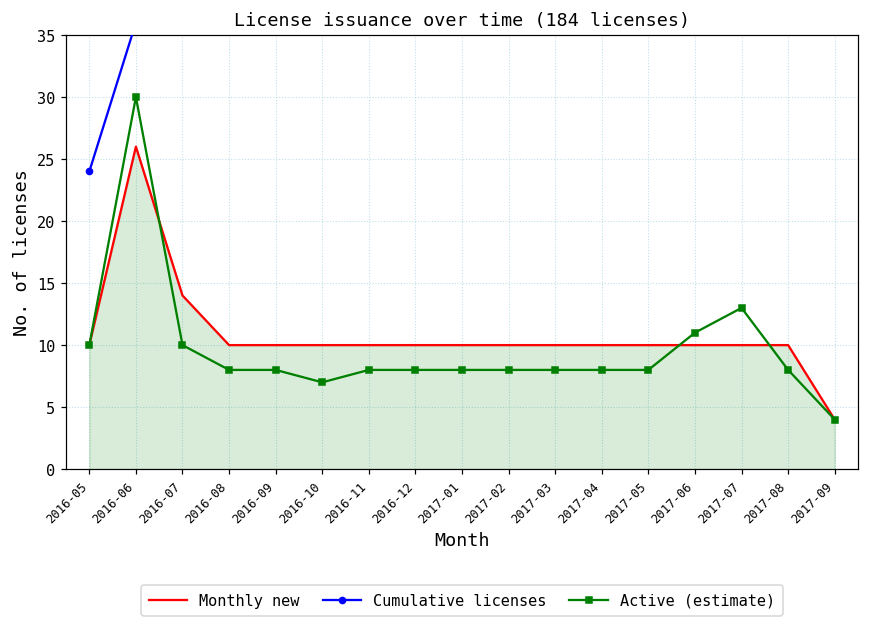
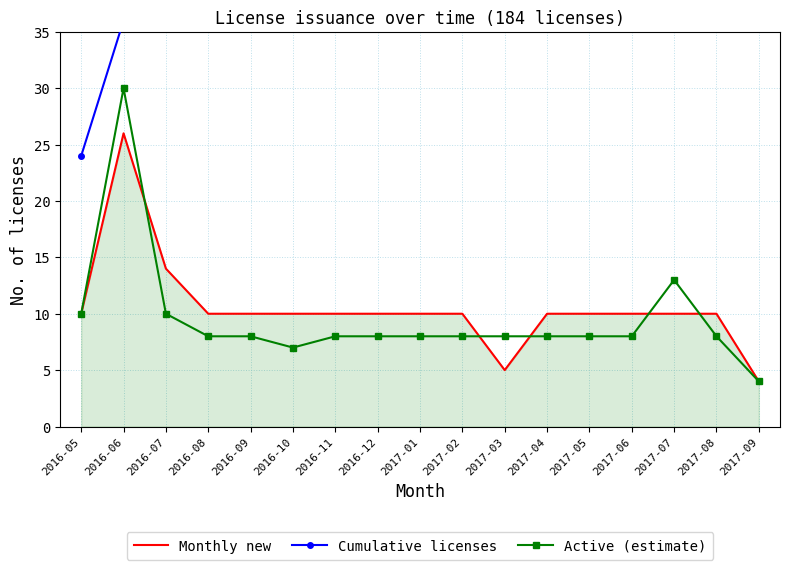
Monthly new, 2017-03: 10 -> 5
Active (estimate), 2017-06: 11 -> 8
